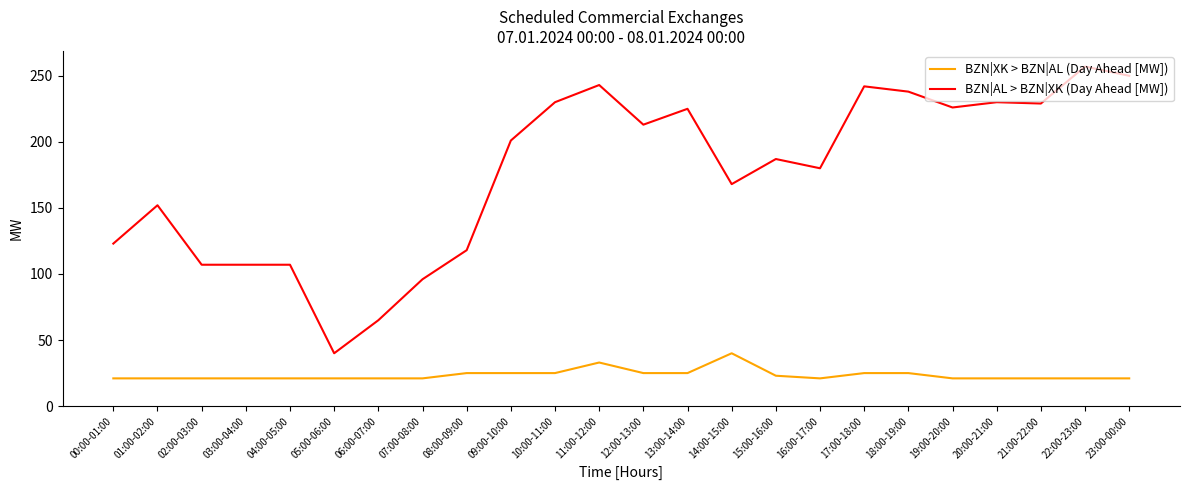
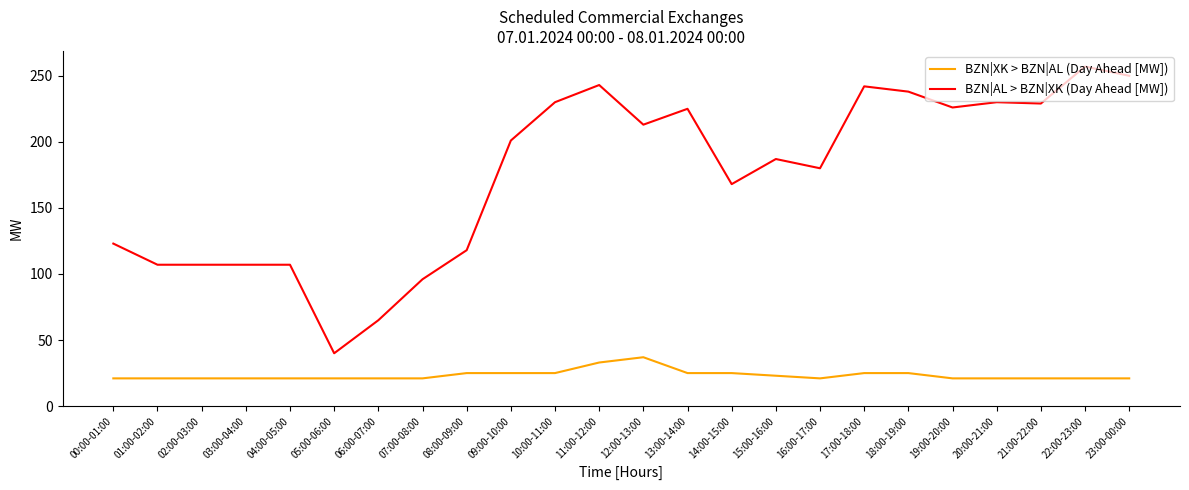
BZN|AL > BZN|XK (Day Ahead [MW]), 01:00-02:00: 152 -> 107
BZN|XK > BZN|AL (Day Ahead [MW]), 12:00-13:00: 25 -> 37
BZN|XK > BZN|AL (Day Ahead [MW]), 14:00-15:00: 40 -> 25
